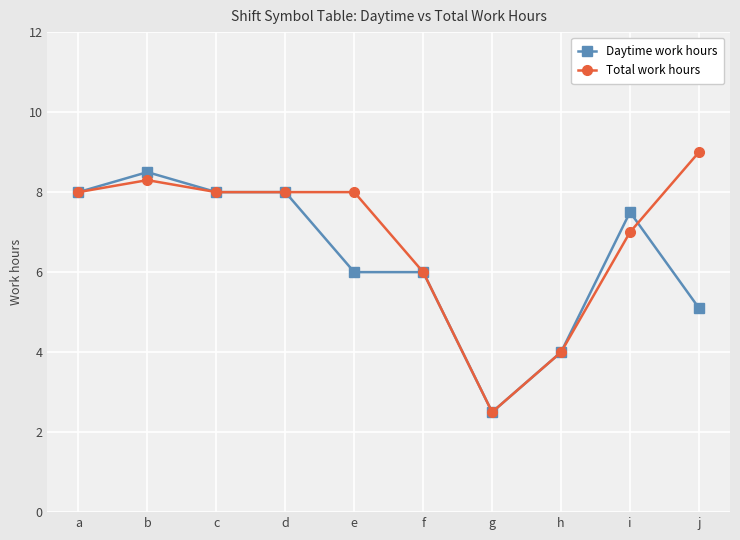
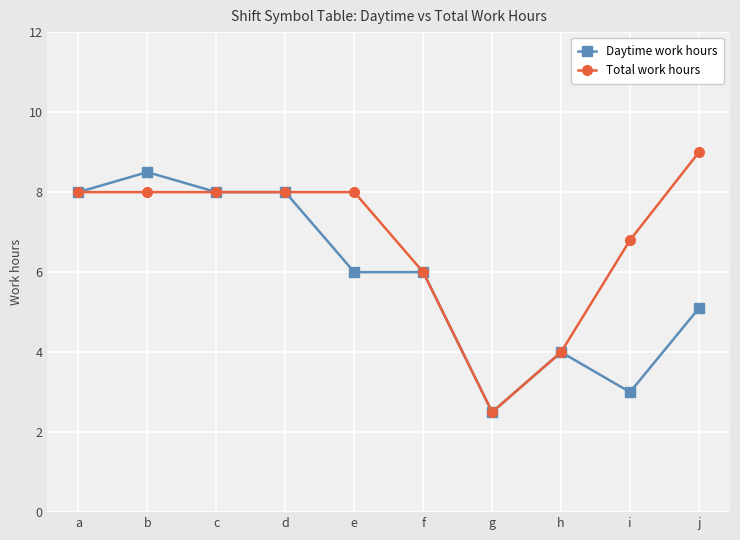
Total work hours, b: 8.3 -> 8.0
Daytime work hours, i: 7.5 -> 3.0
Total work hours, i: 7.0 -> 6.8
